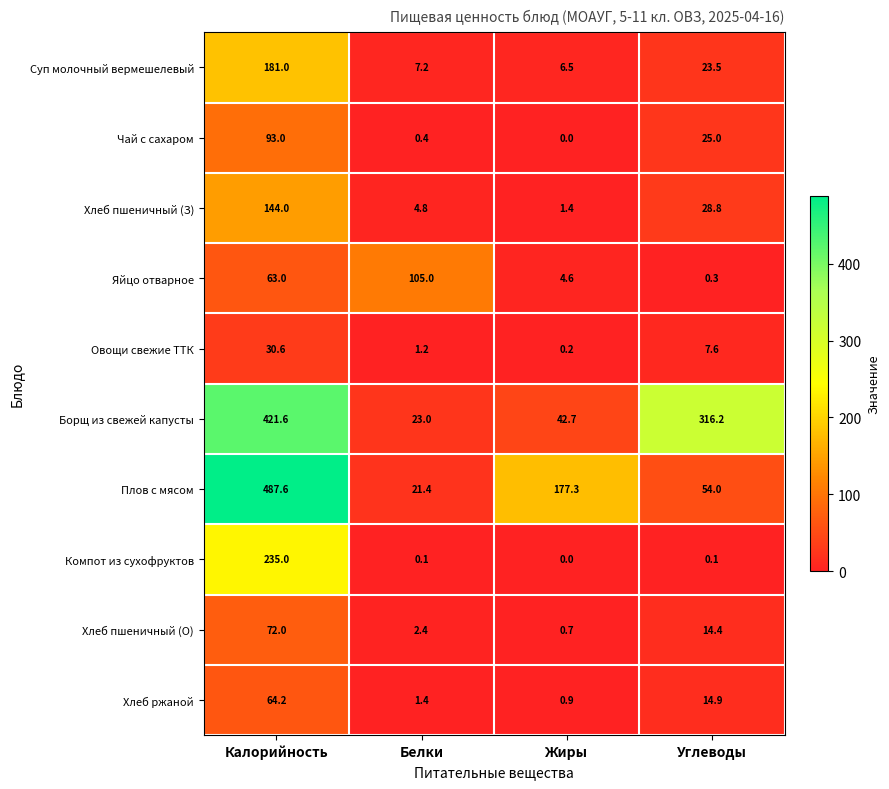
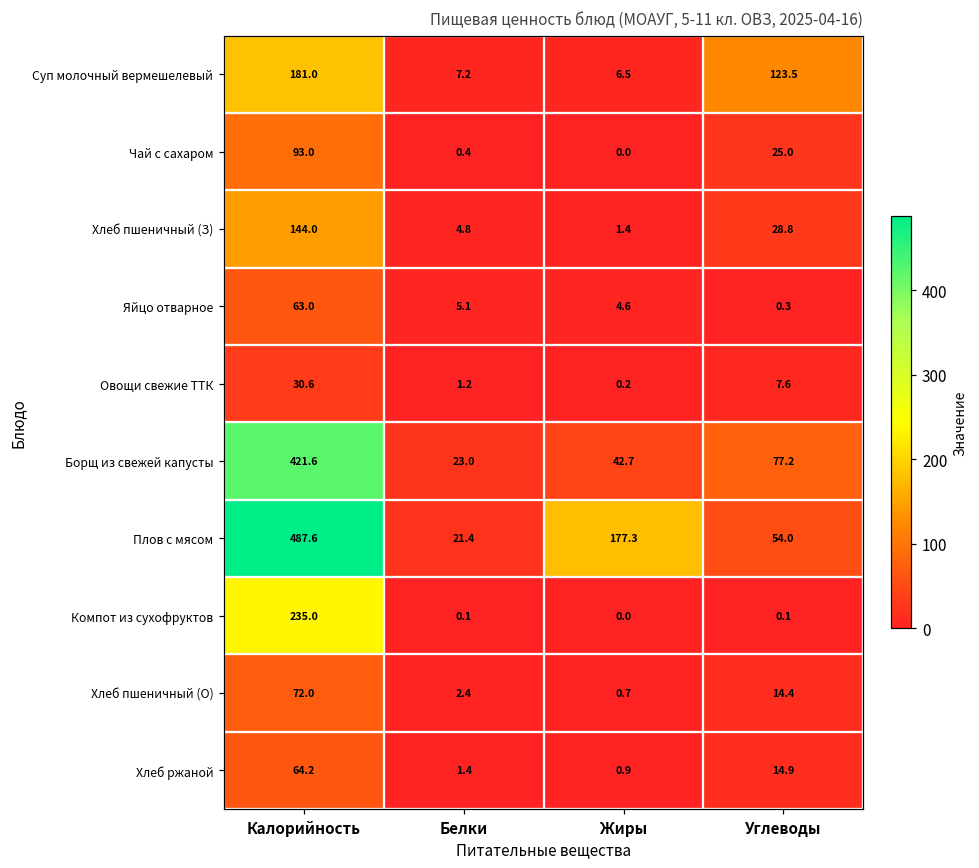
Суп молочный вермешелевый, Углеводы: 23.5 -> 123.5
Яйцо отварное, Белки: 105.0 -> 5.1
Борщ из свежей капусты, Углеводы: 316.2 -> 77.2
